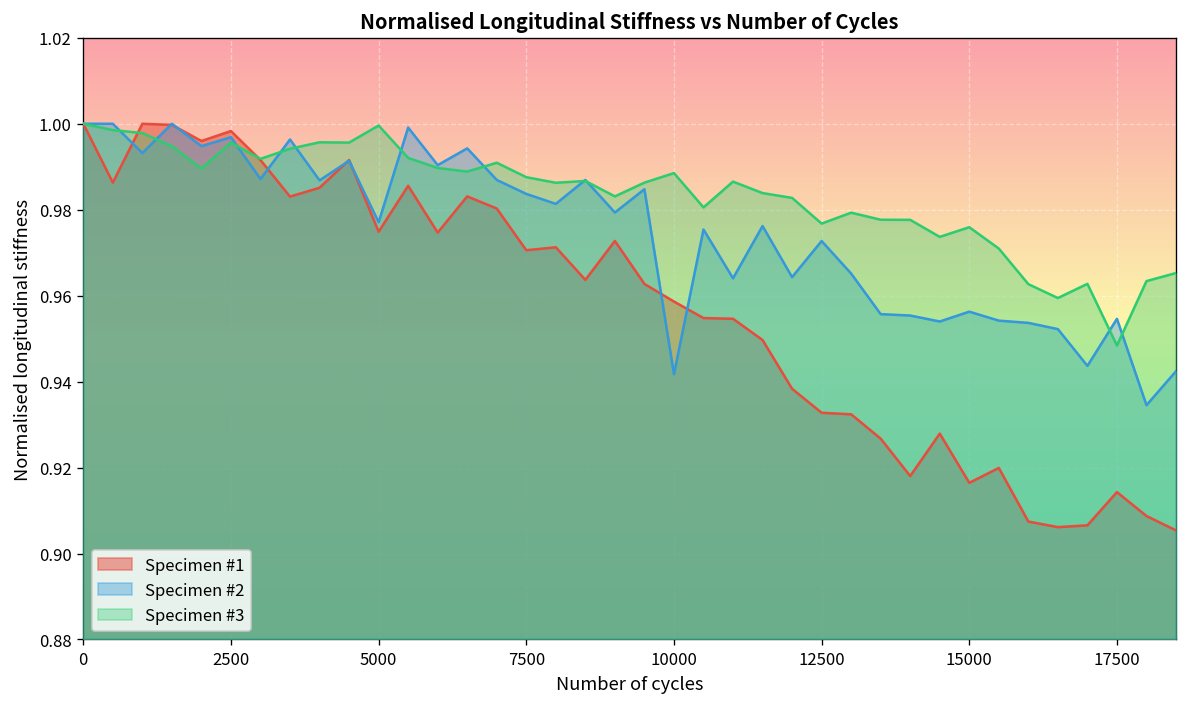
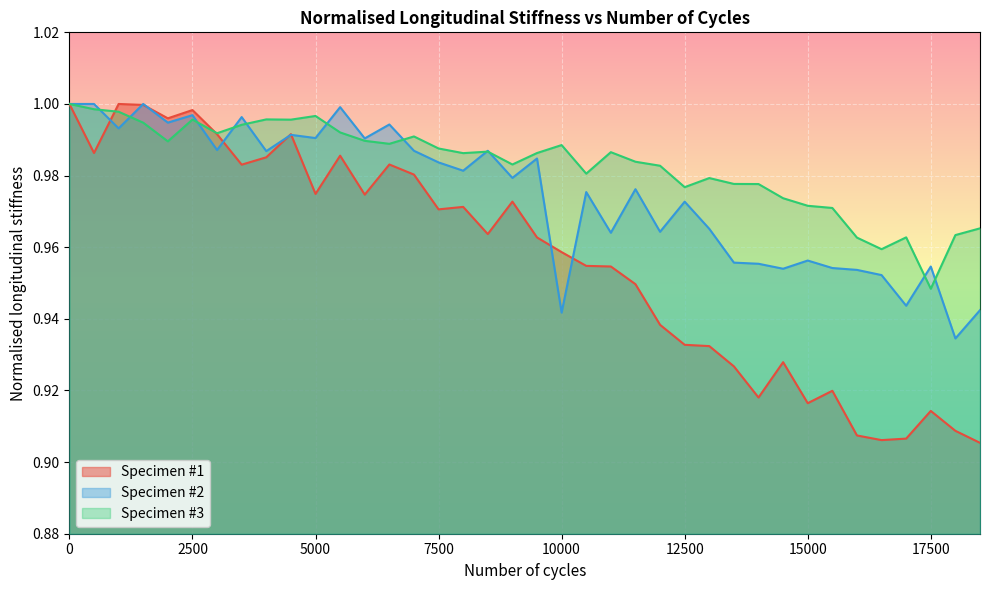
Specimen #2, 5000: 0.977 -> 0.990
Specimen #3, 5000: 1.000 -> 0.997
Specimen #3, 15000: 0.976 -> 0.972
